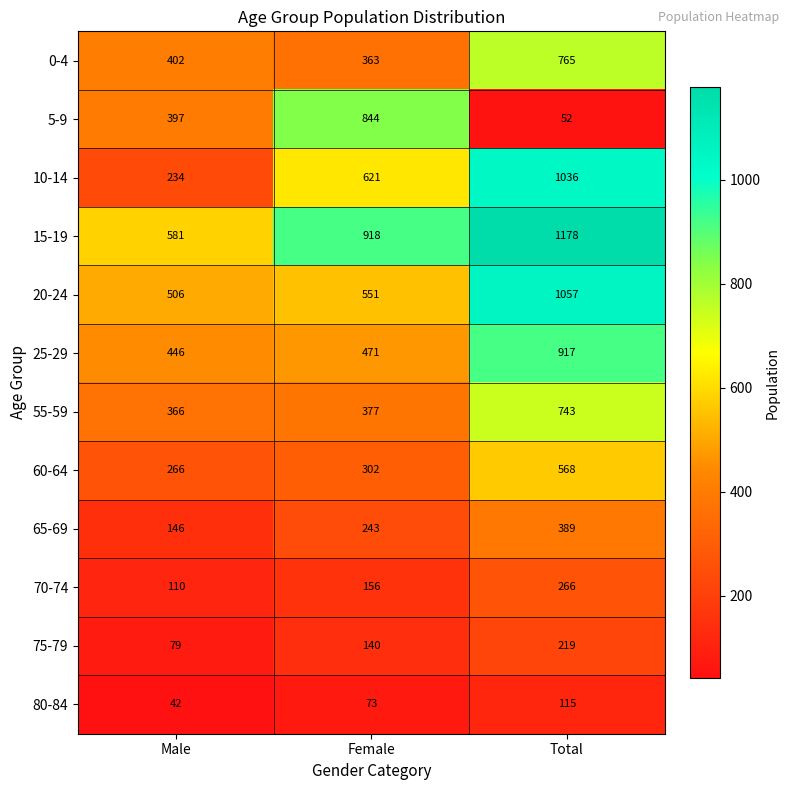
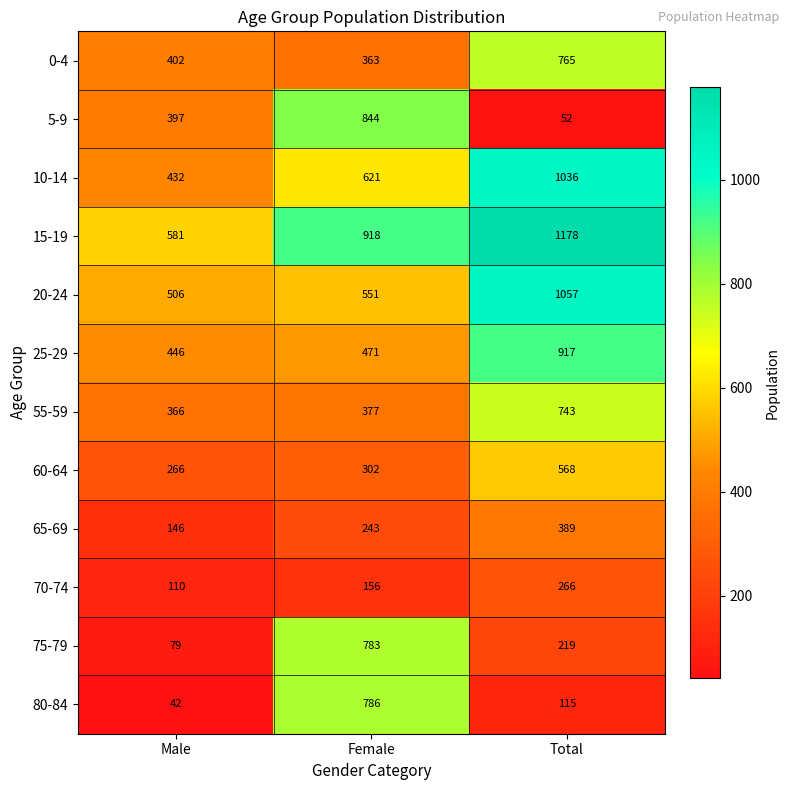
10-14, Male: 234 -> 432
75-79, Female: 140 -> 783
80-84, Female: 73 -> 786
